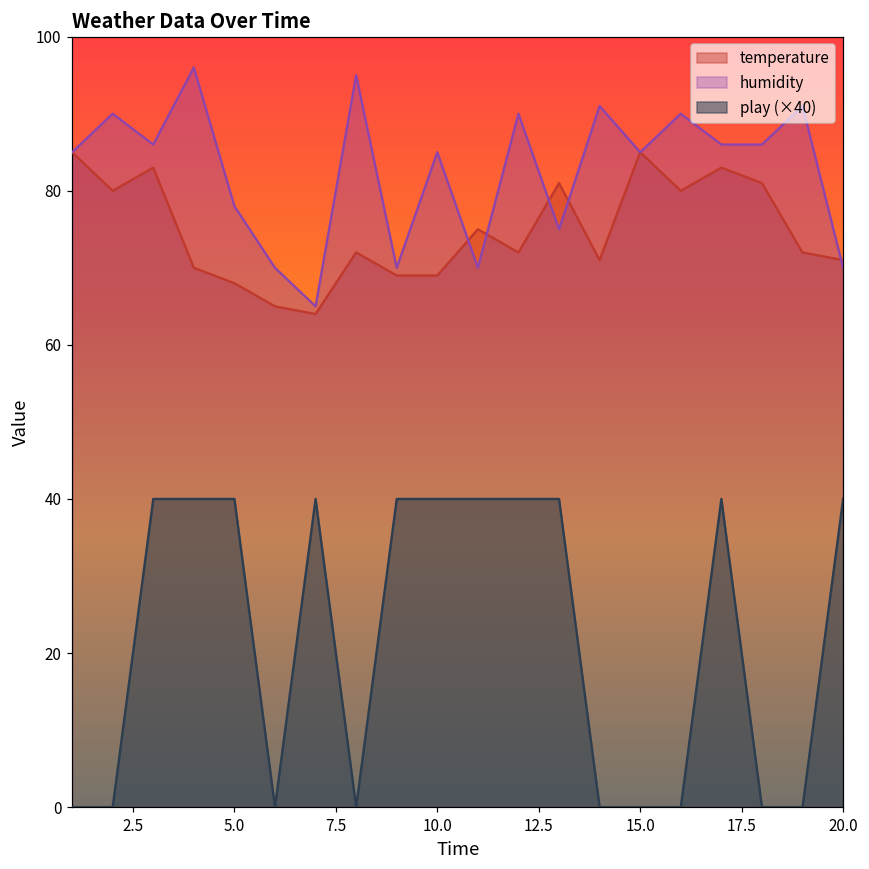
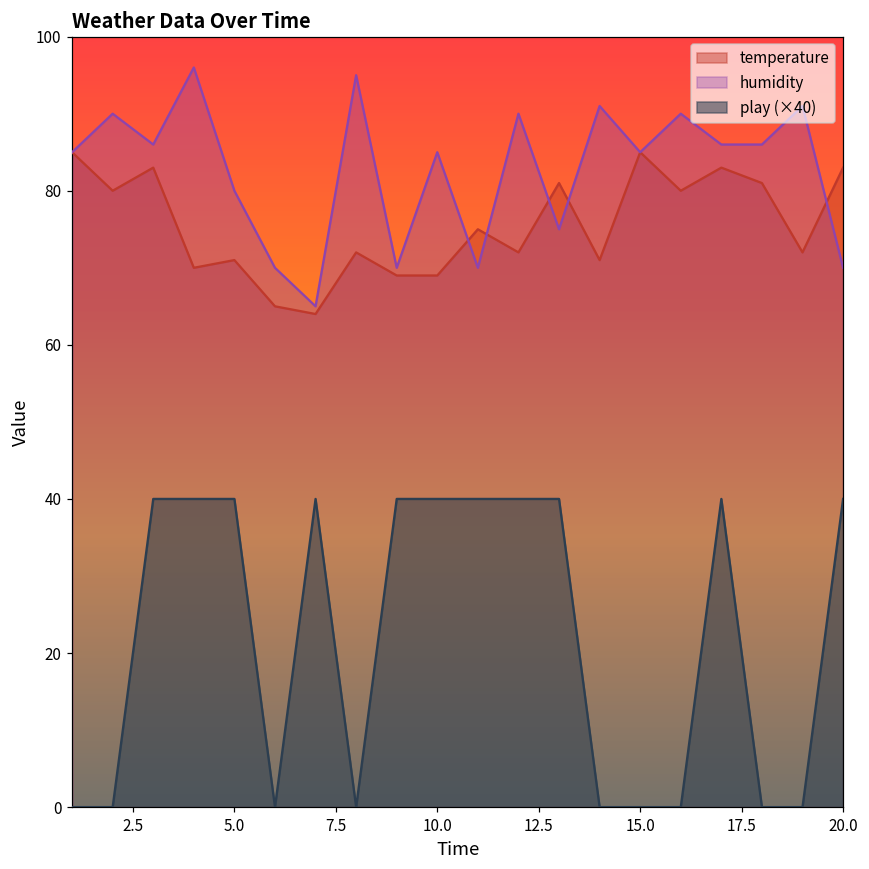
temperature, 5.0: 68 -> 71
humidity, 5.0: 78 -> 80
temperature, 20.0: 71 -> 83
